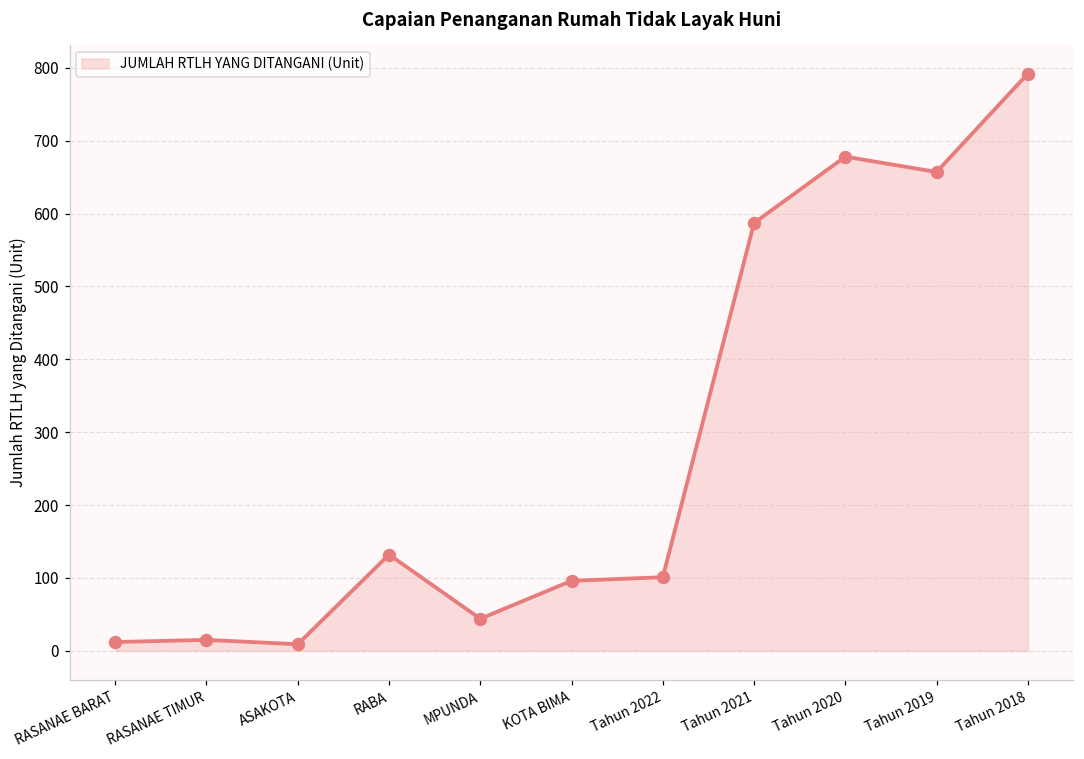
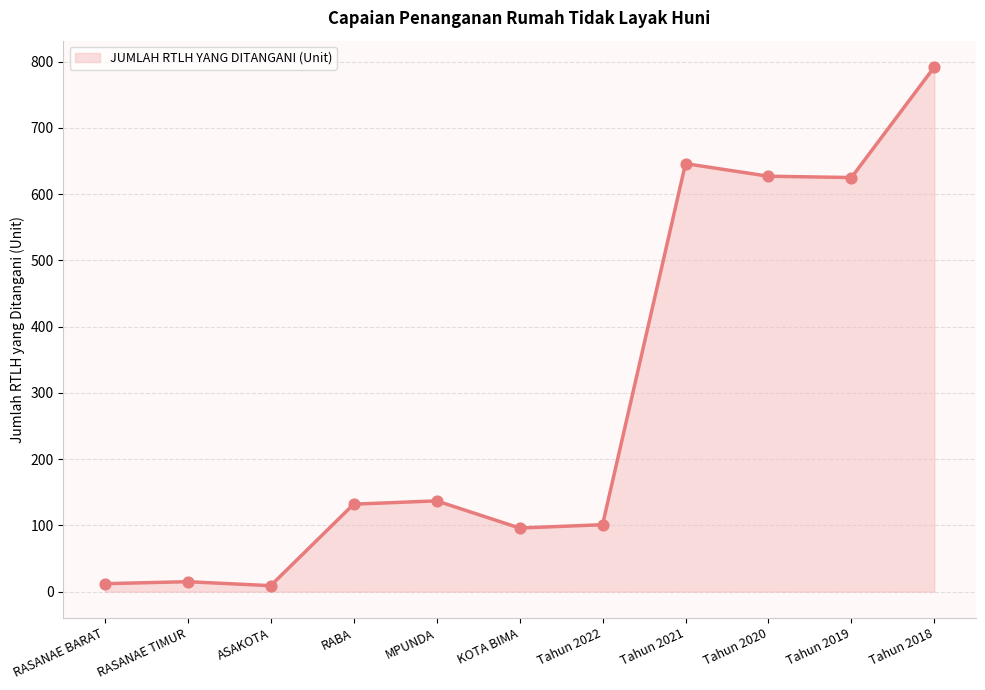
MPUNDA: 40 -> 140
Tahun 2021: 590 -> 650
Tahun 2020: 680 -> 630
Tahun 2019: 660 -> 630
